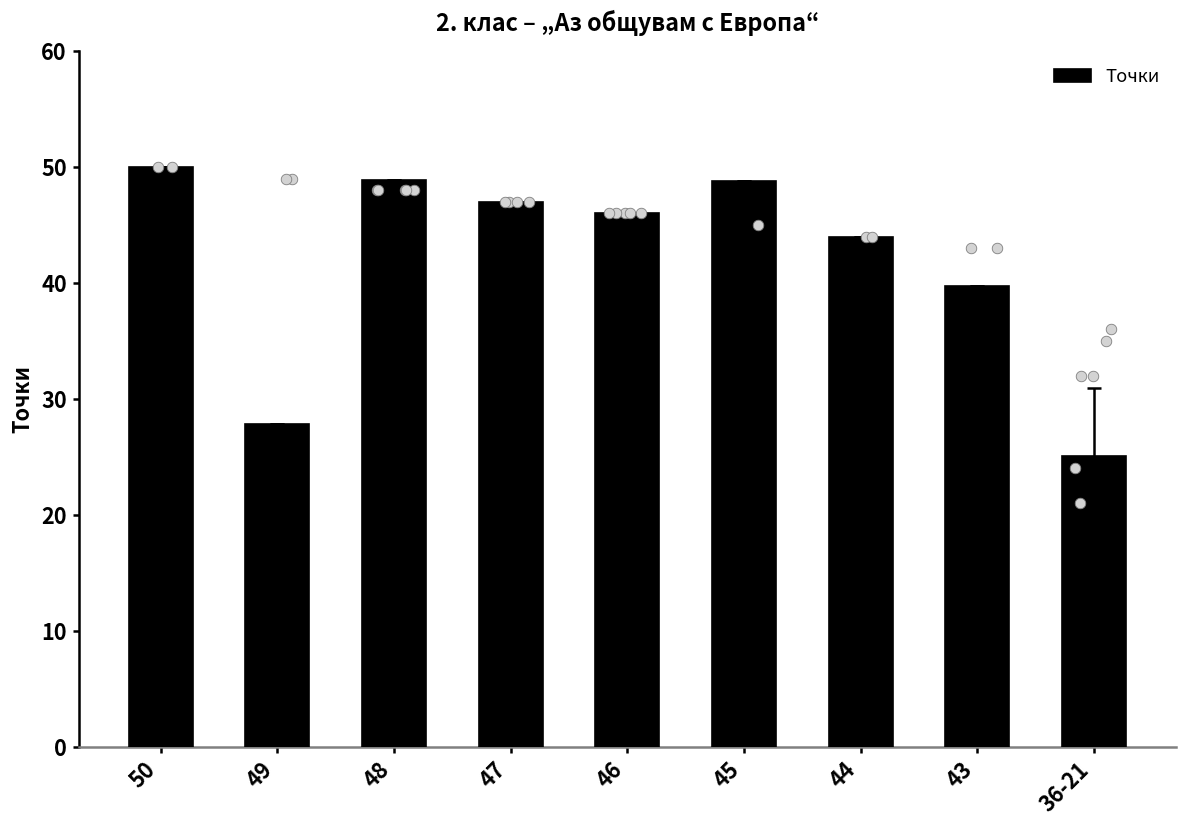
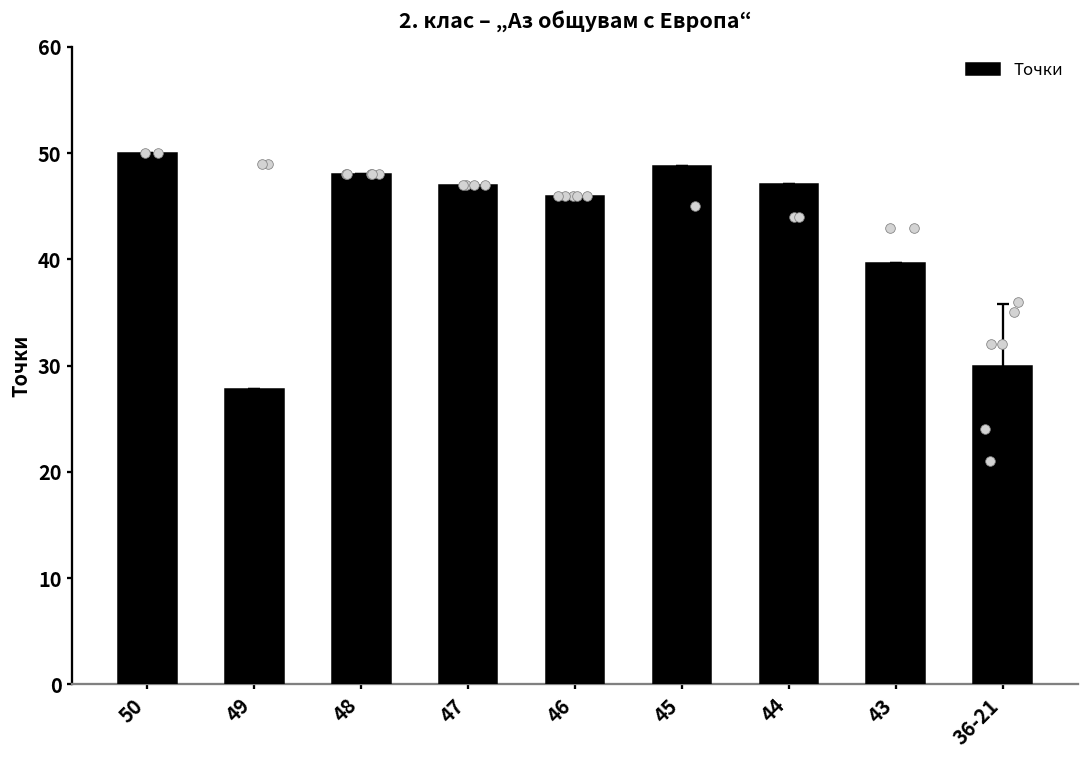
Точки, 48: 49 -> 48
Точки, 44: 44 -> 47
Точки, 36-21: 25 -> 30
